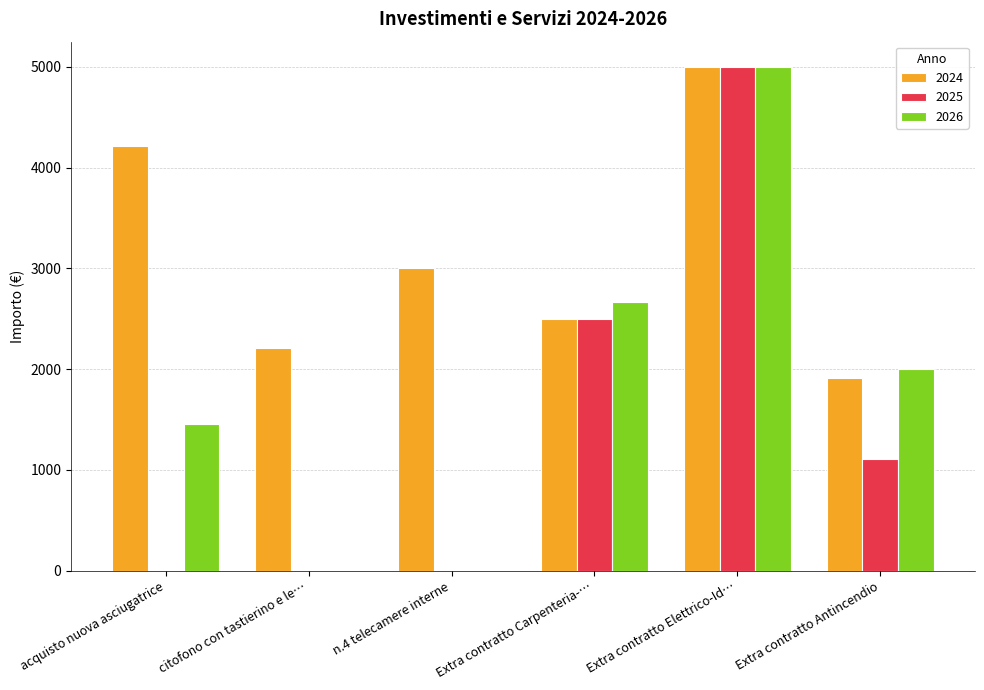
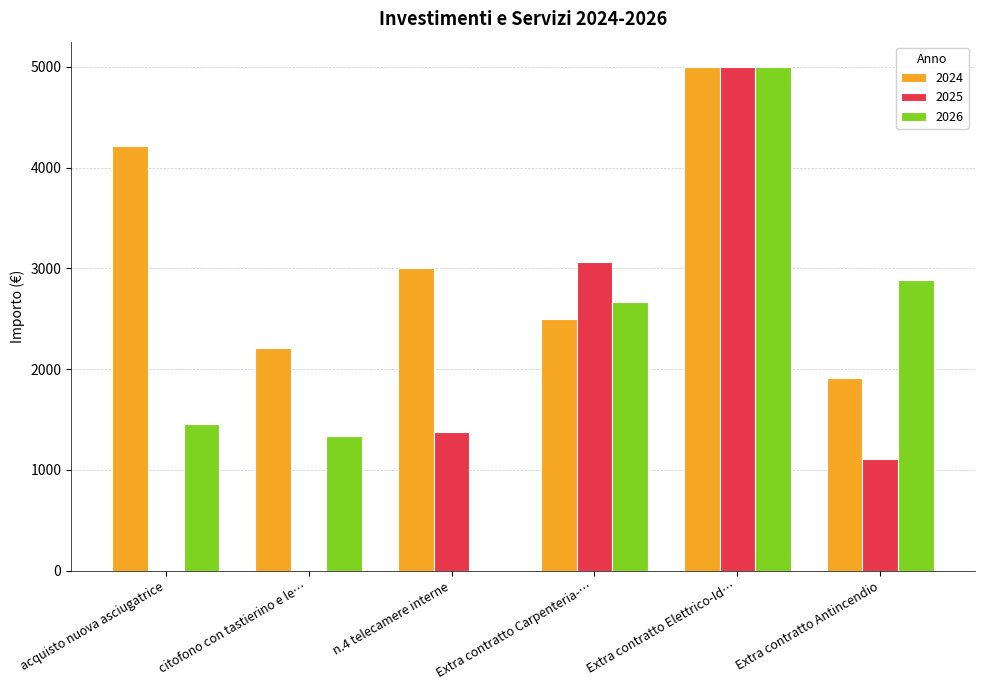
2026, citofono con tastierino e le…: 0 -> 1340
2025, n.4 telecamere interne: 0 -> 1380
2025, Extra contratto Carpenteria-…: 2500 -> 3060
2026, Extra contratto Antincendio: 2000 -> 2880
